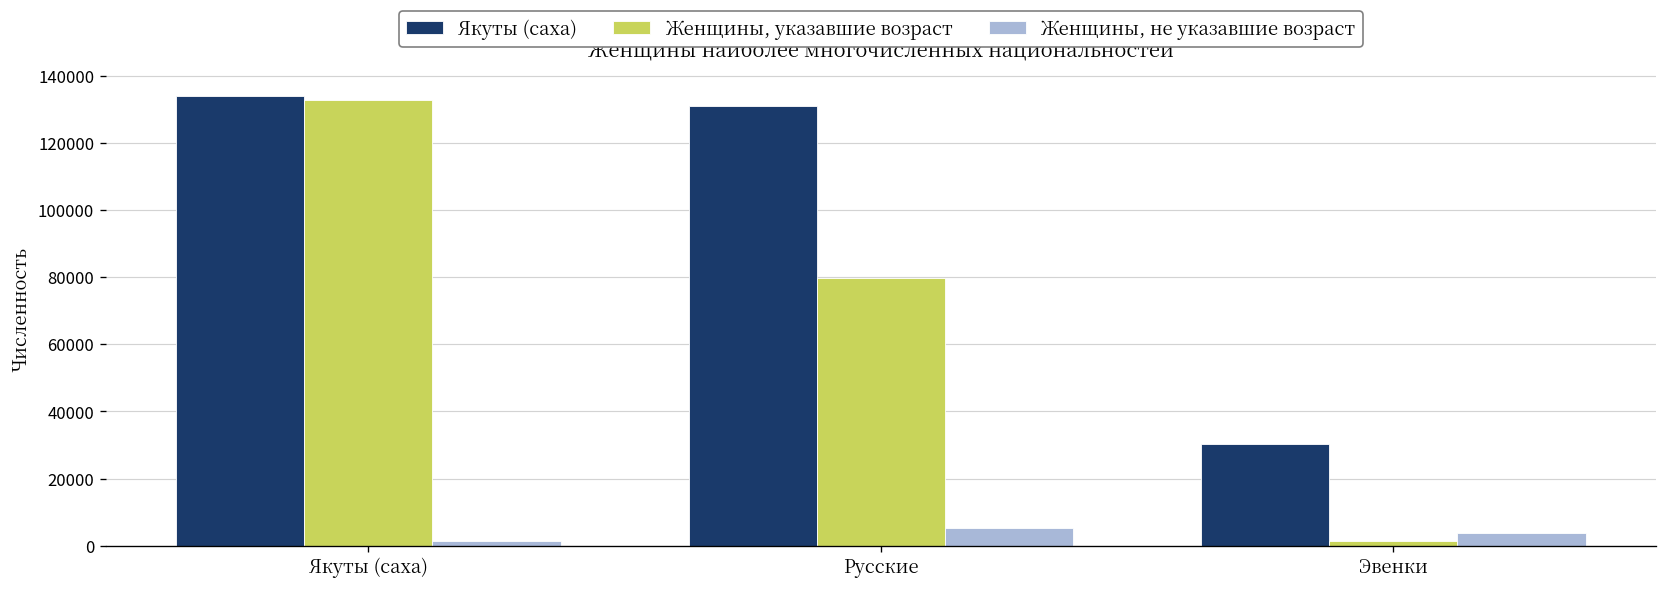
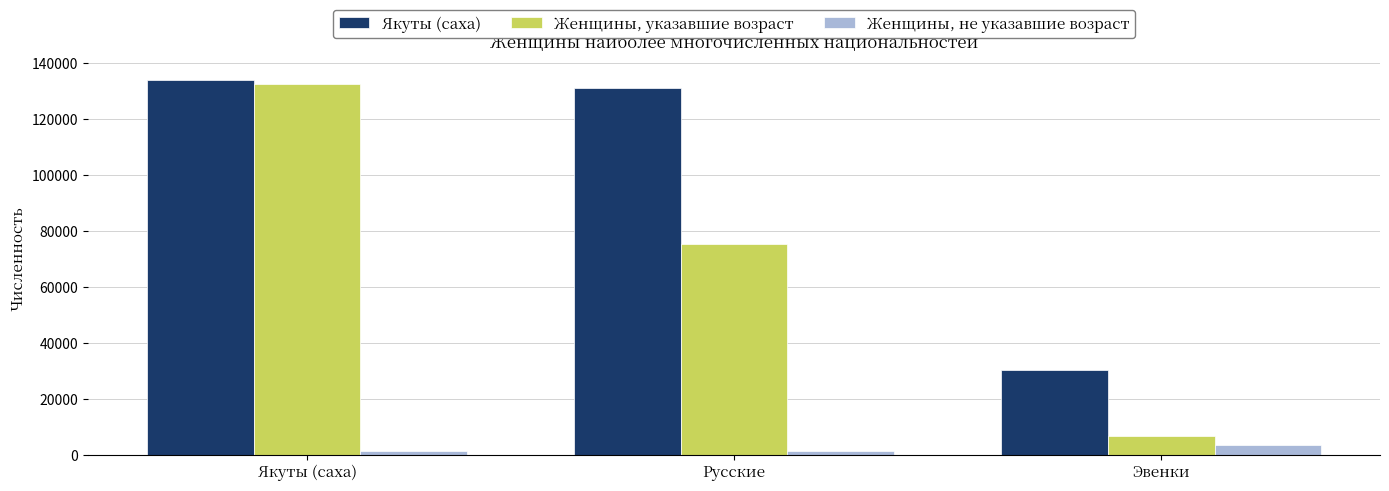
Женщины, указавшие возраст, Русские: 80000 -> 75000
Женщины, не указавшие возраст, Русские: 5000 -> 1000
Женщины, указавшие возраст, Эвенки: 1000 -> 7000
